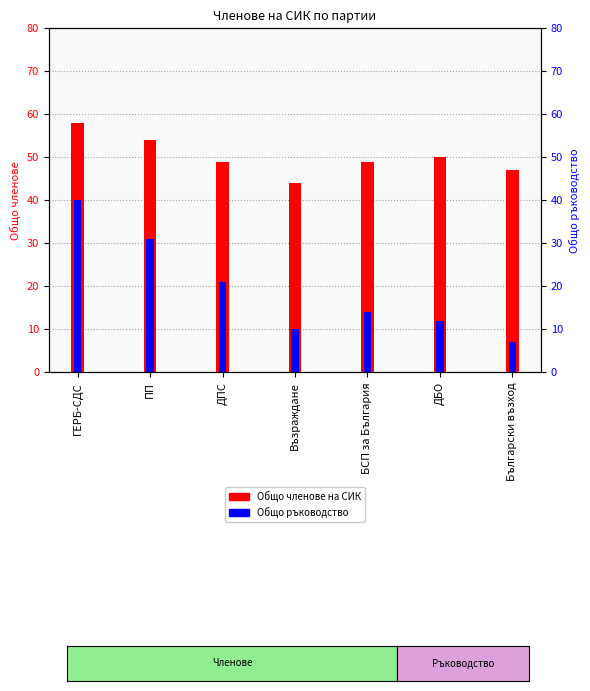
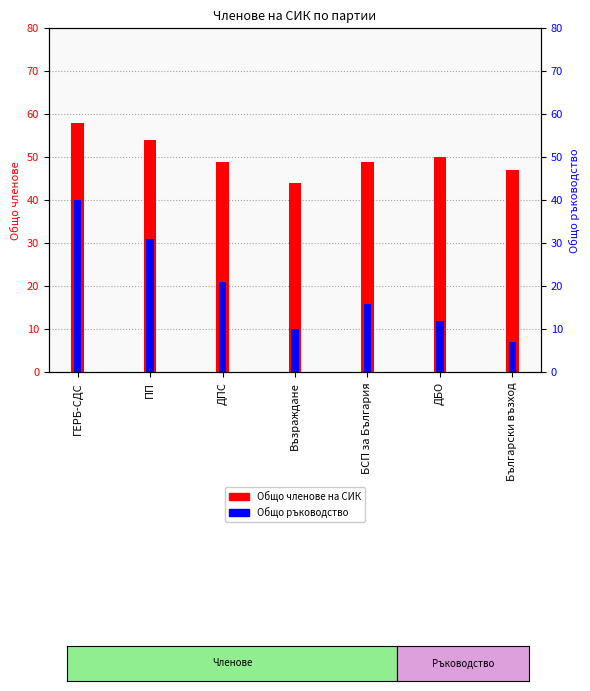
Общо ръководство, БСП за България: 14 -> 16
